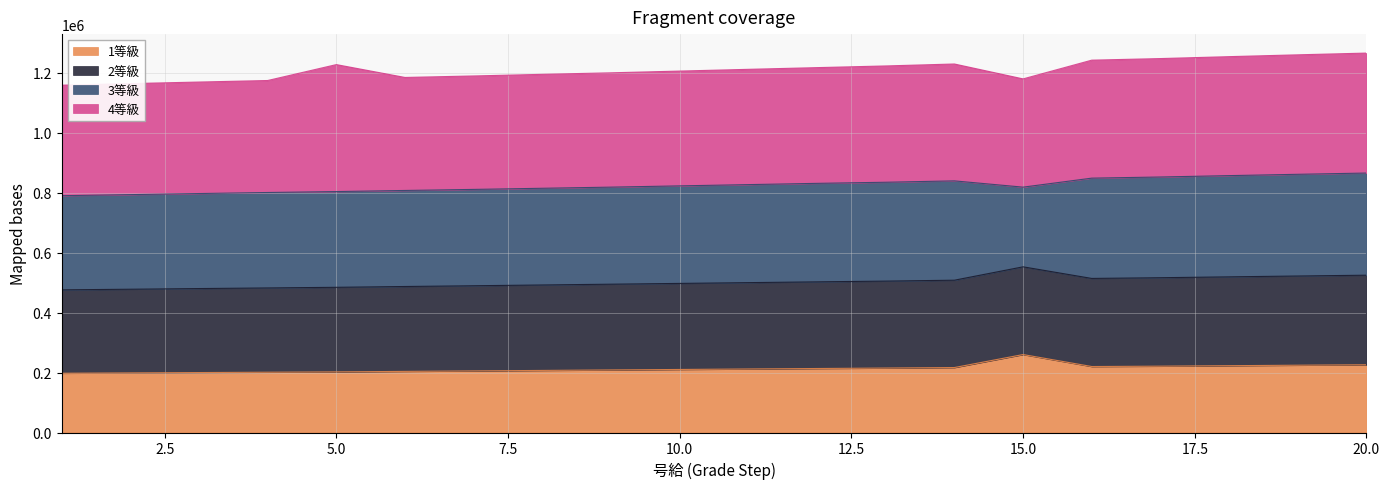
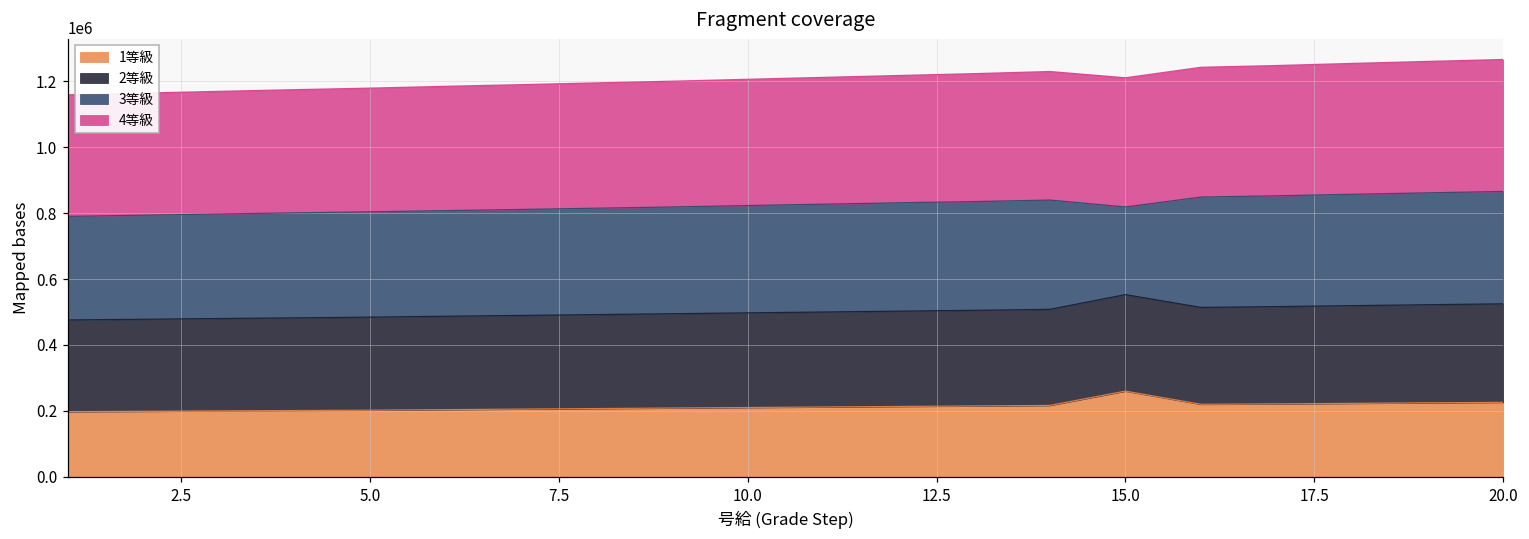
4等級, 5.0: 420000 -> 380000
4等級, 15.0: 360000 -> 390000
